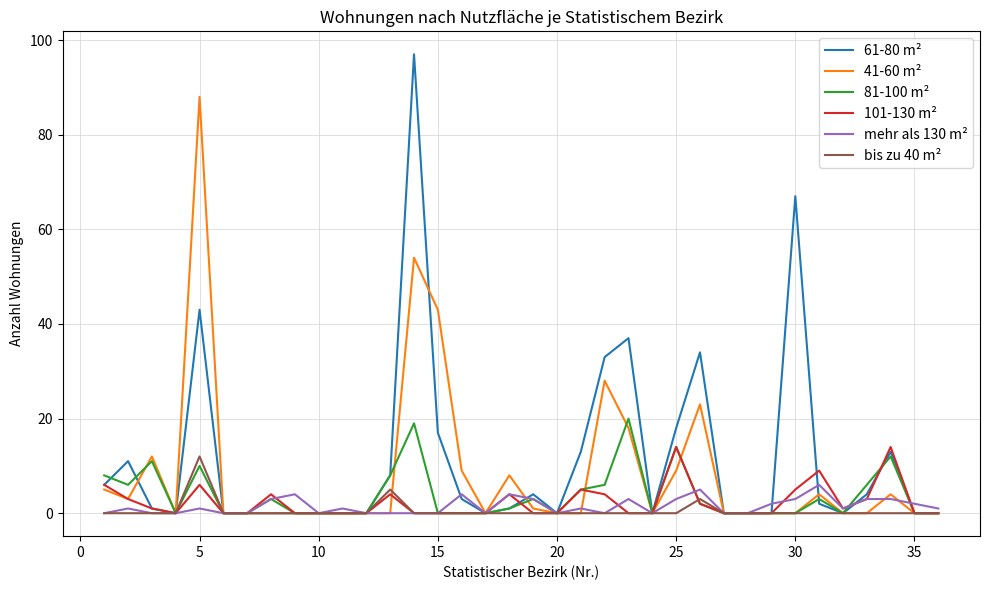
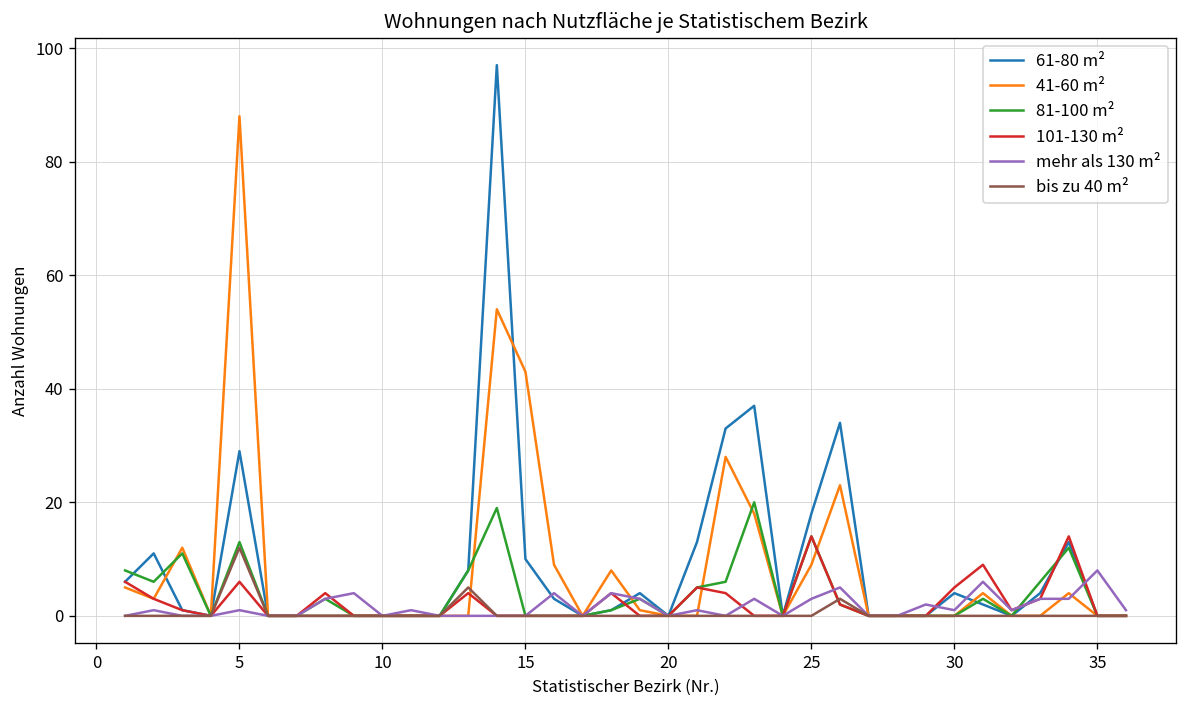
61-80 m², 5: 43 -> 29
81-100 m², 5: 10 -> 13
61-80 m², 15: 17 -> 10
61-80 m², 30: 67 -> 4
mehr als 130 m², 30: 3 -> 1
mehr als 130 m², 35: 2 -> 8
